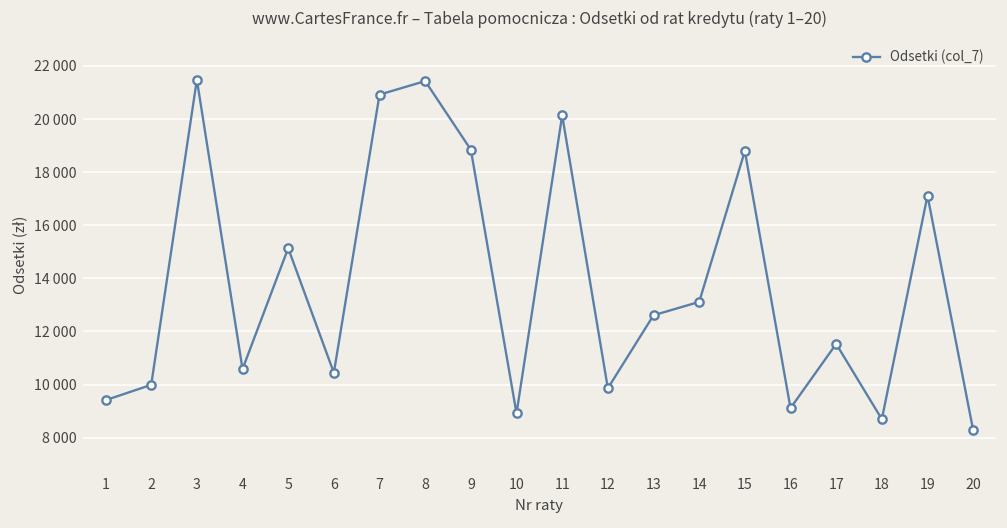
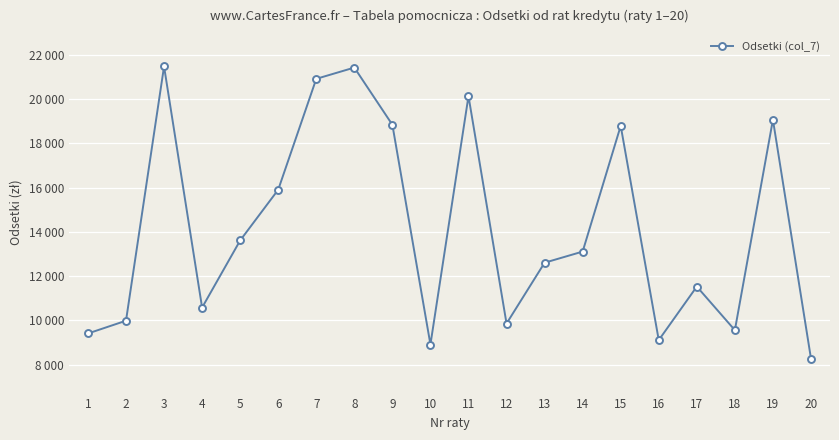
5: 15100 -> 13600
6: 10400 -> 15900
18: 8700 -> 9600
19: 17100 -> 19100
